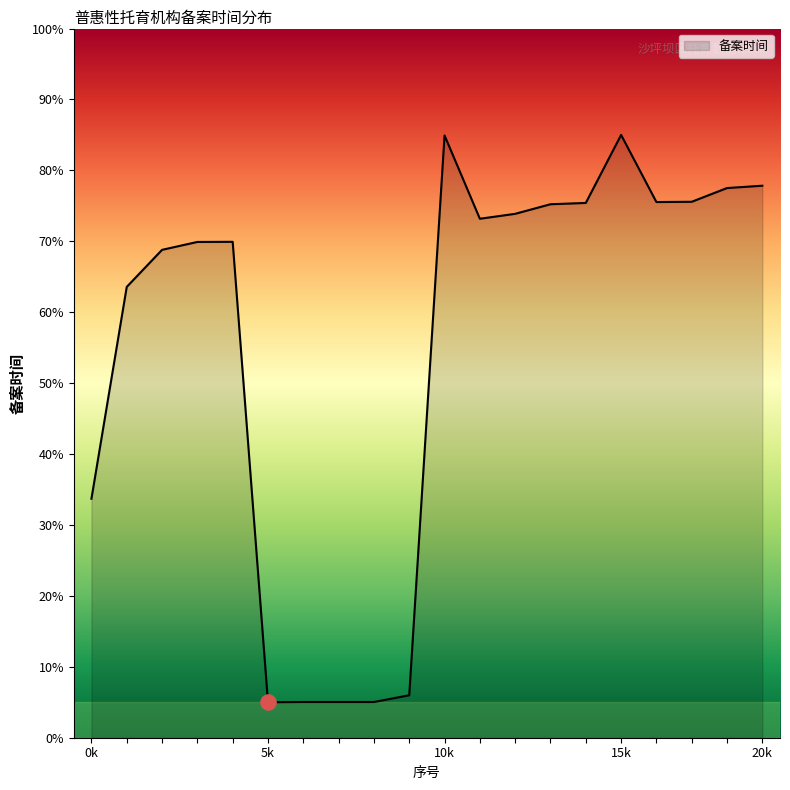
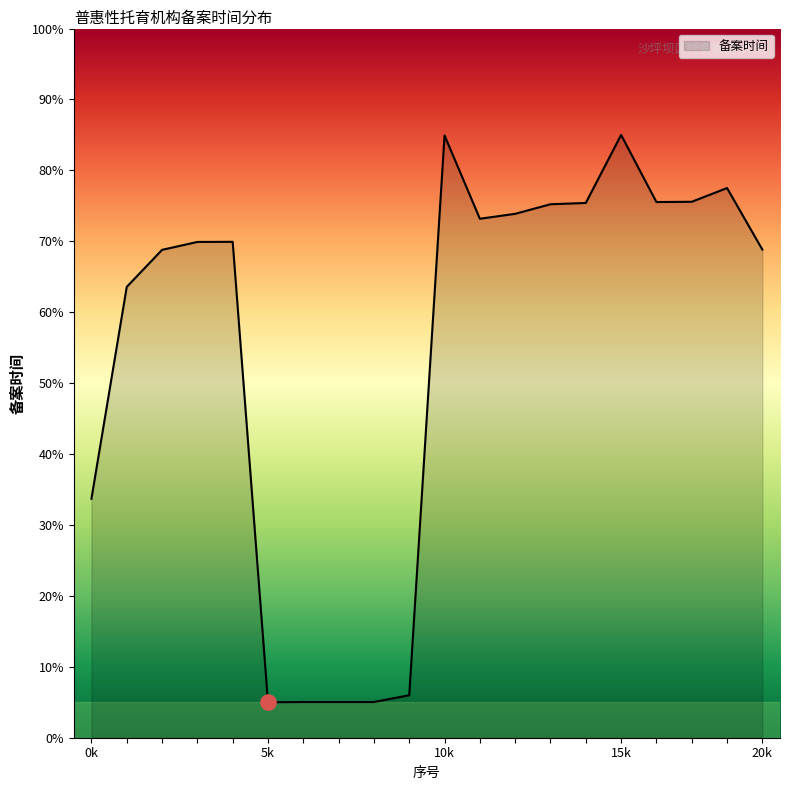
备案时间, 20k: 78% -> 69%
